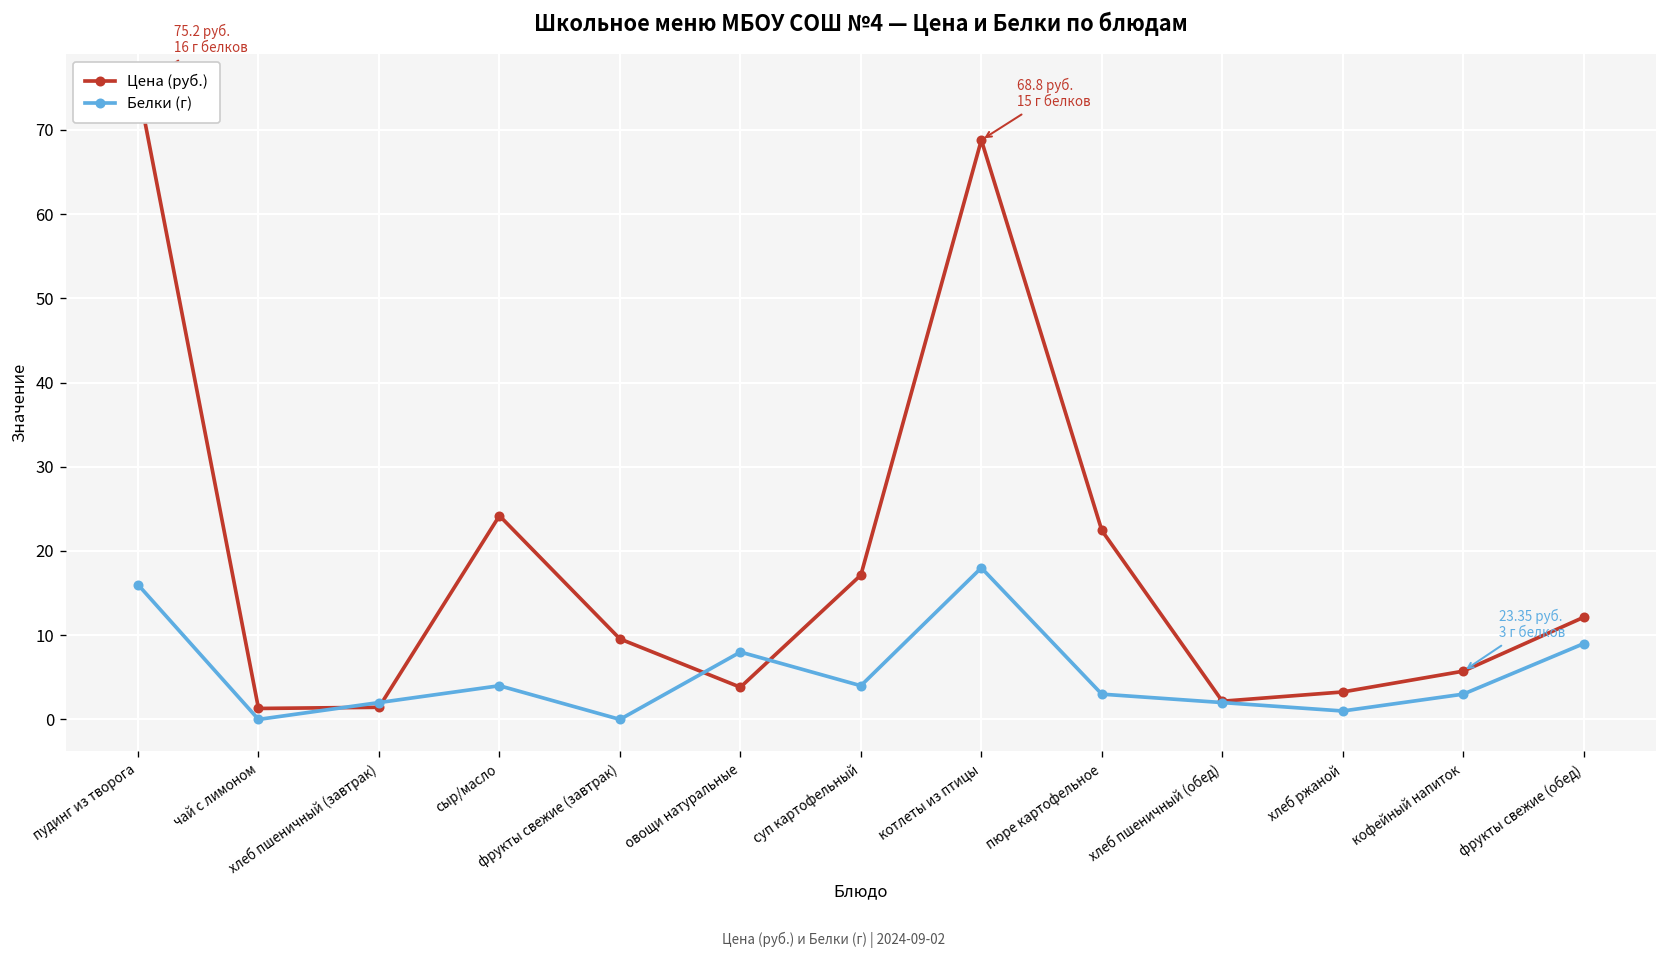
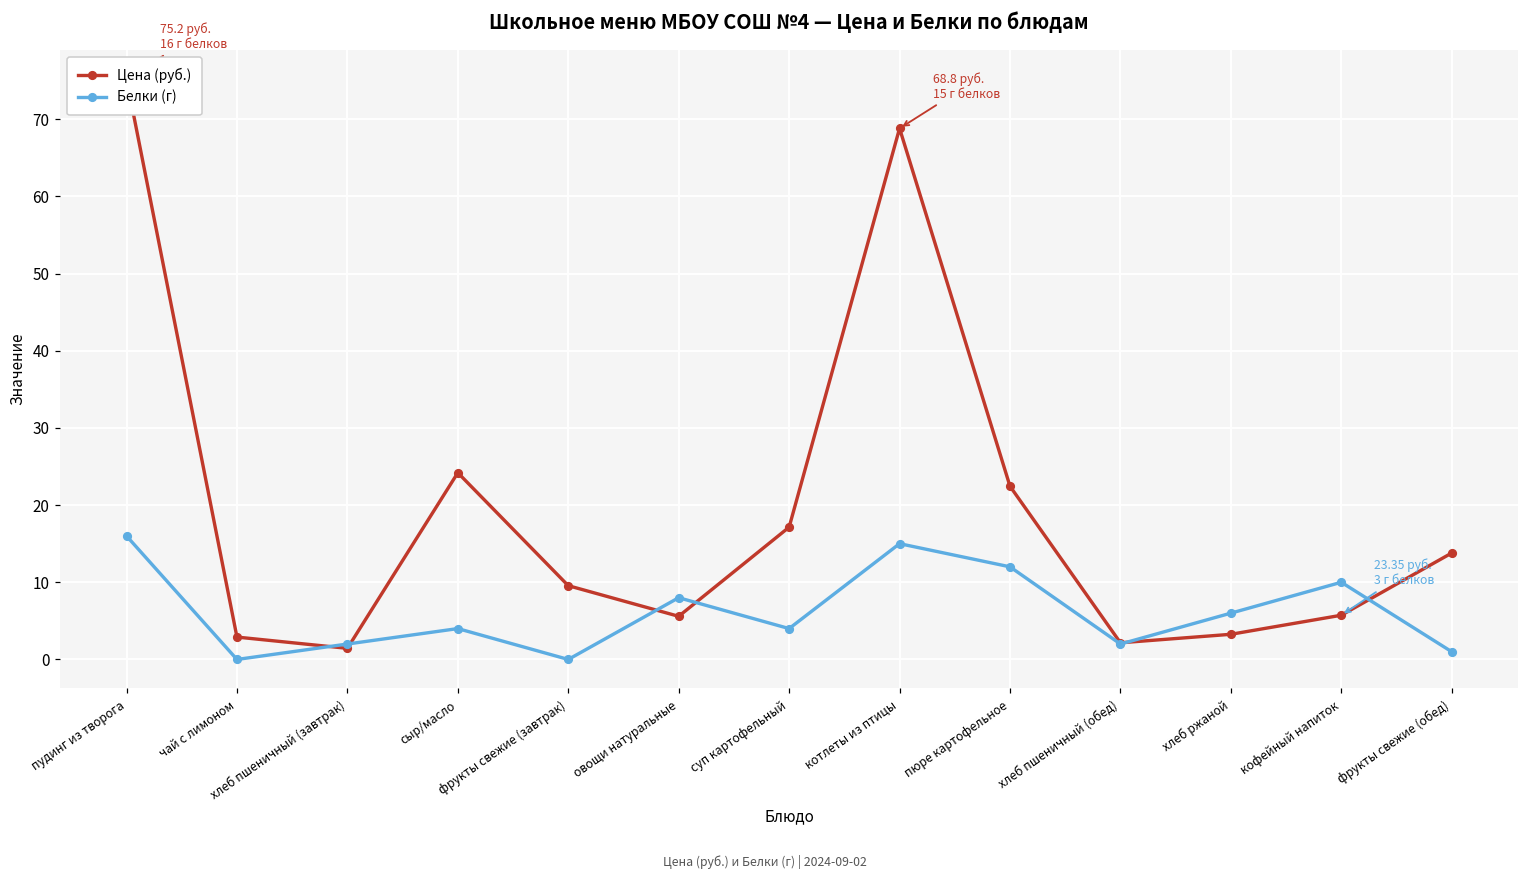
Цена (руб.), чай с лимоном: 1 -> 3
Цена (руб.), овощи натуральные: 4 -> 6
Белки (г), котлеты из птицы: 18 -> 15
Белки (г), пюре картофельное: 3 -> 12
Белки (г), хлеб ржаной: 1 -> 6
Белки (г), кофейный напиток: 3 -> 10
Цена (руб.), фрукты свежие (обед): 12 -> 14
Белки (г), фрукты свежие (обед): 9 -> 1
